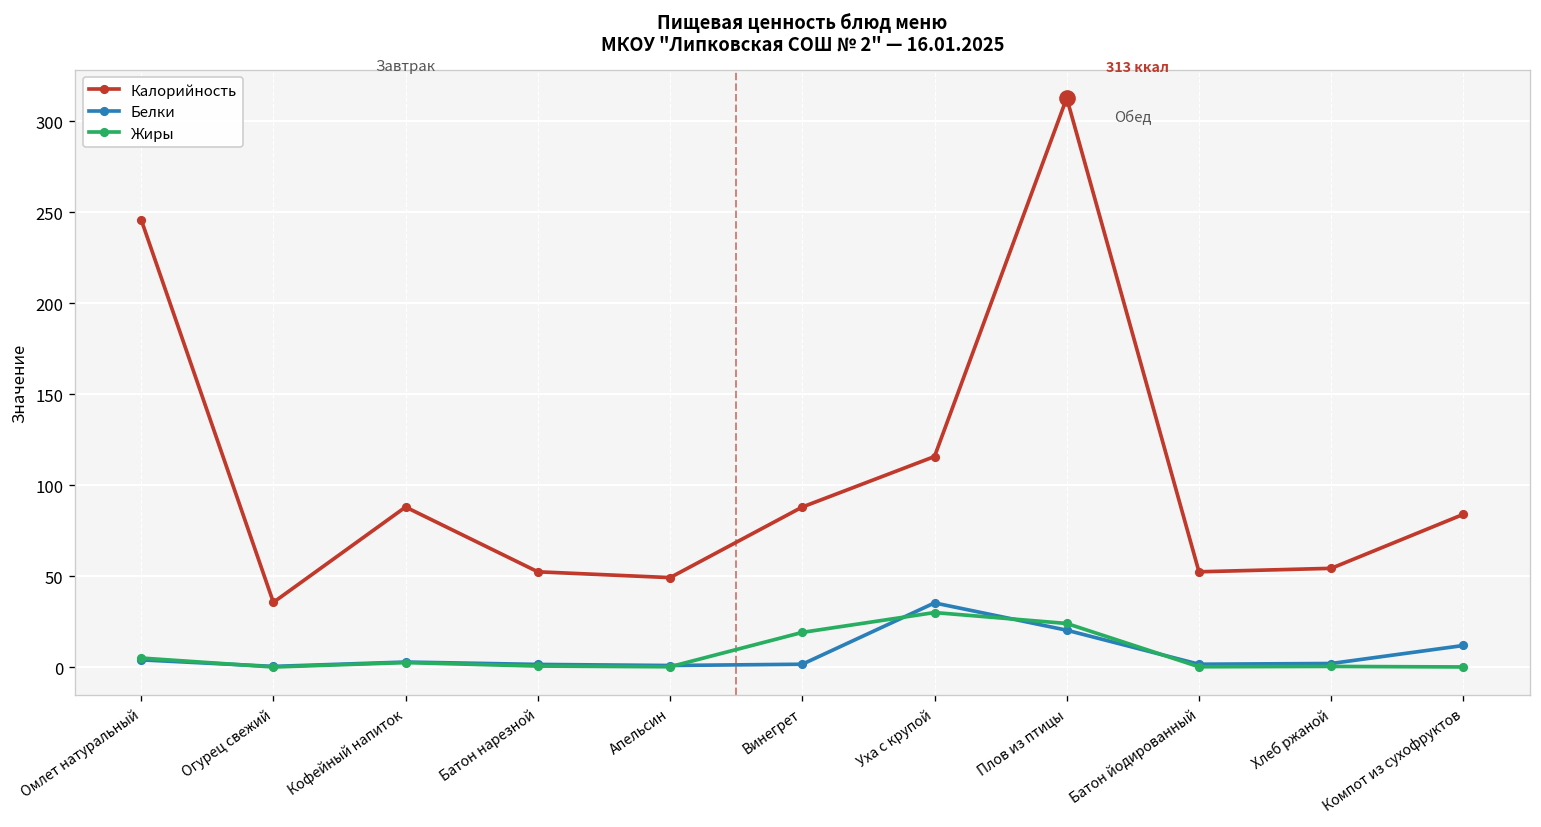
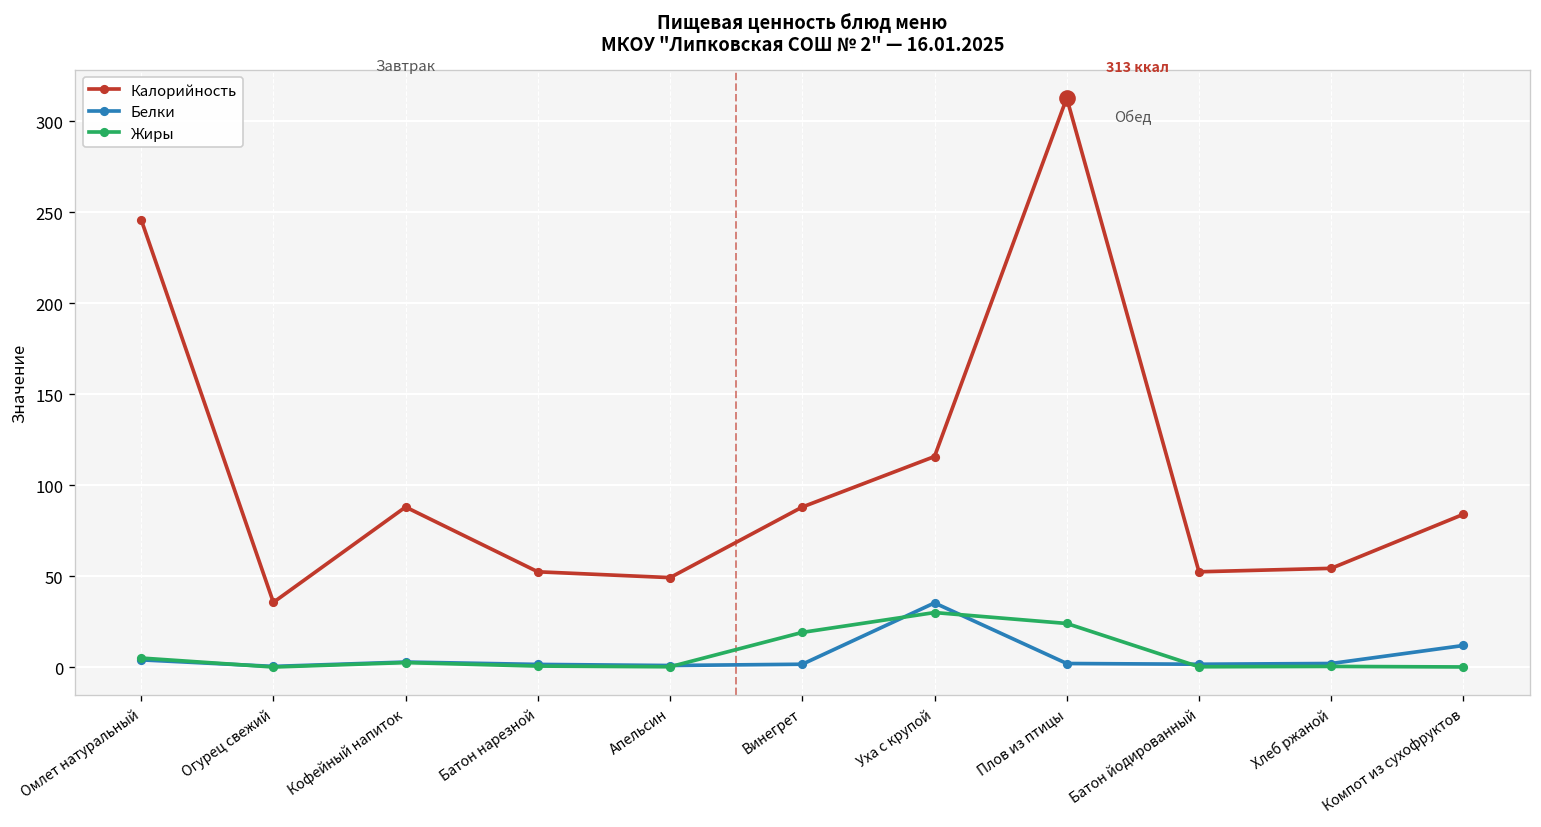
Белки, Плов из птицы: 20 -> 2
